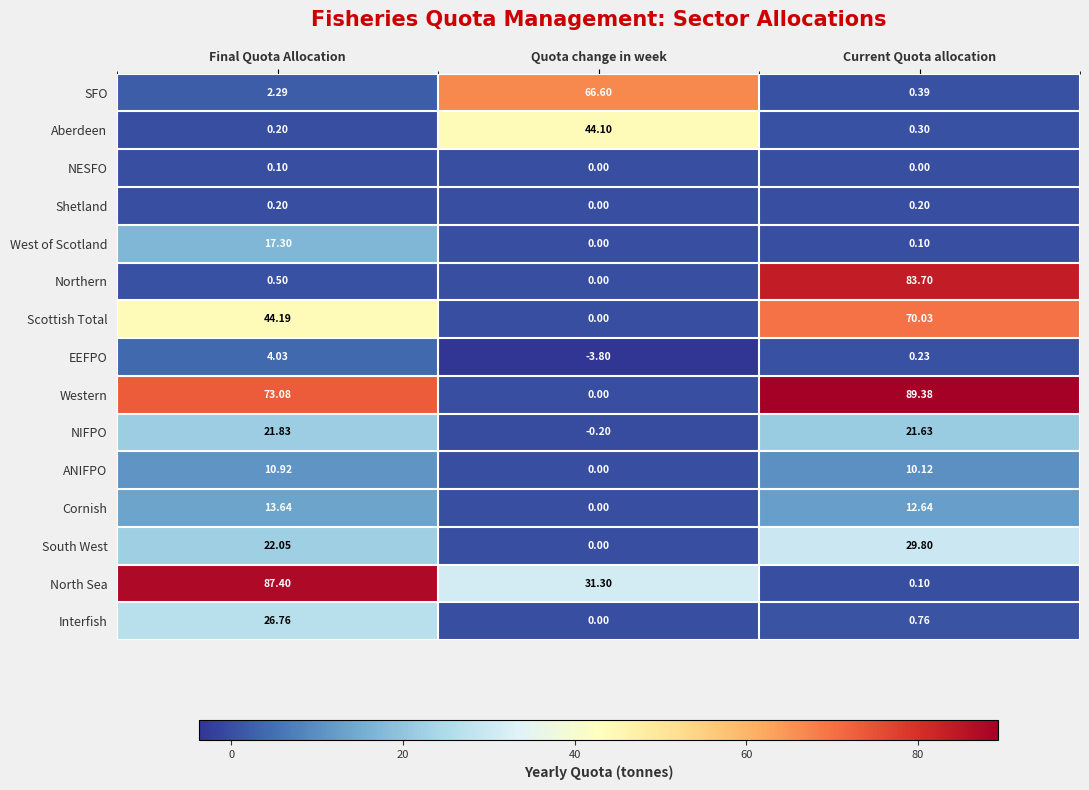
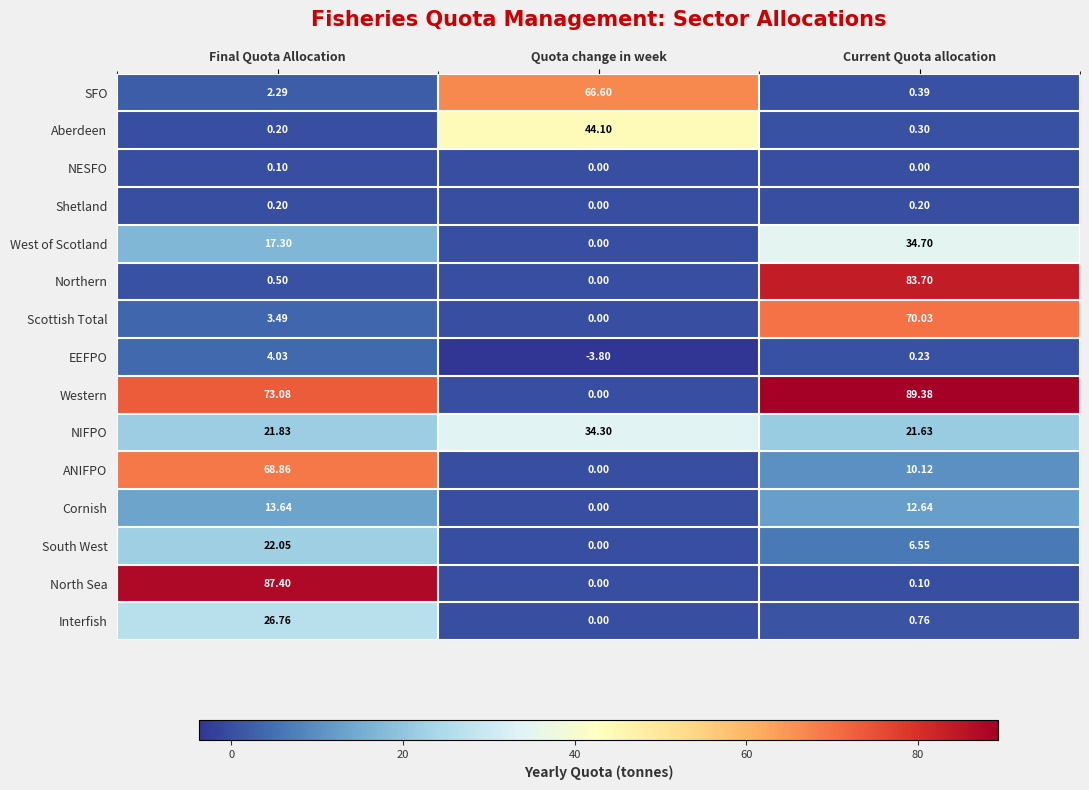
West of Scotland, Current Quota allocation: 0.10 -> 34.70
Scottish Total, Final Quota Allocation: 44.19 -> 3.49
NIFPO, Quota change in week: -0.20 -> 34.30
ANIFPO, Final Quota Allocation: 10.92 -> 68.86
South West, Current Quota allocation: 29.80 -> 6.55
North Sea, Quota change in week: 31.30 -> 0.00
